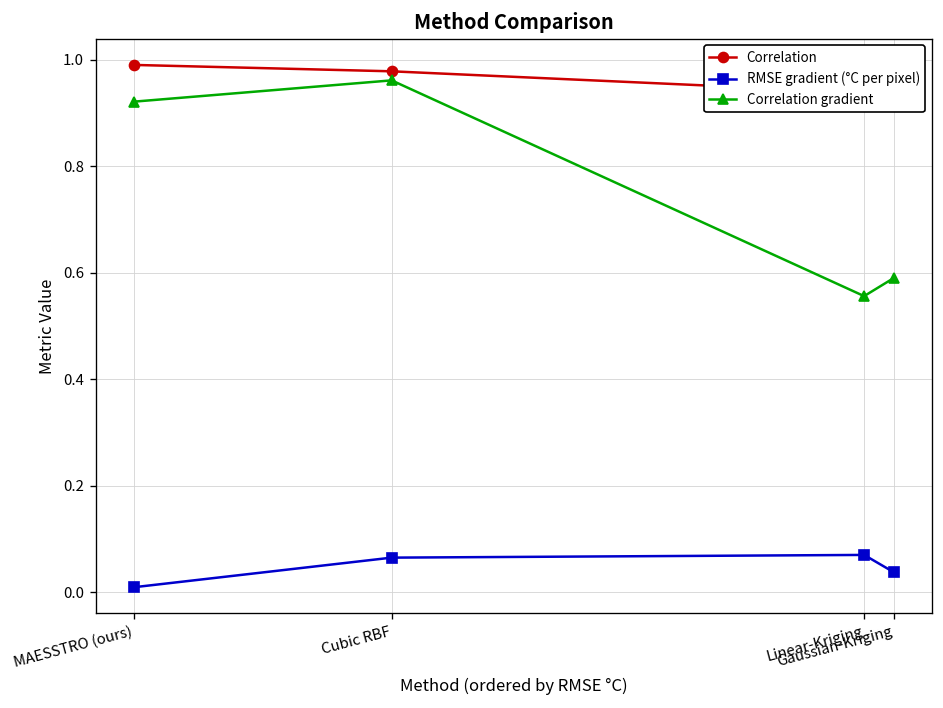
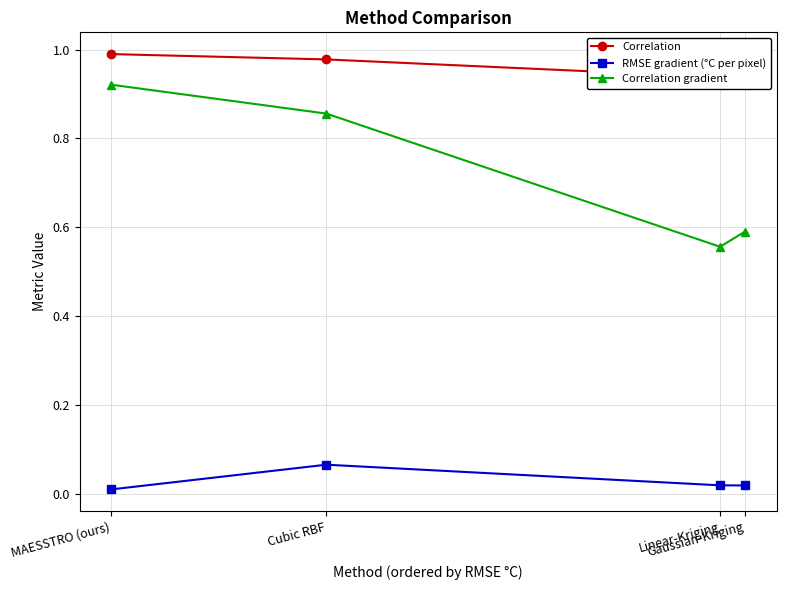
Correlation gradient, Cubic RBF: 0.96 -> 0.86
RMSE gradient (°C per pixel), Linear-Kriging: 0.07 -> 0.02
RMSE gradient (°C per pixel), Gaussian-Kriging: 0.04 -> 0.02
